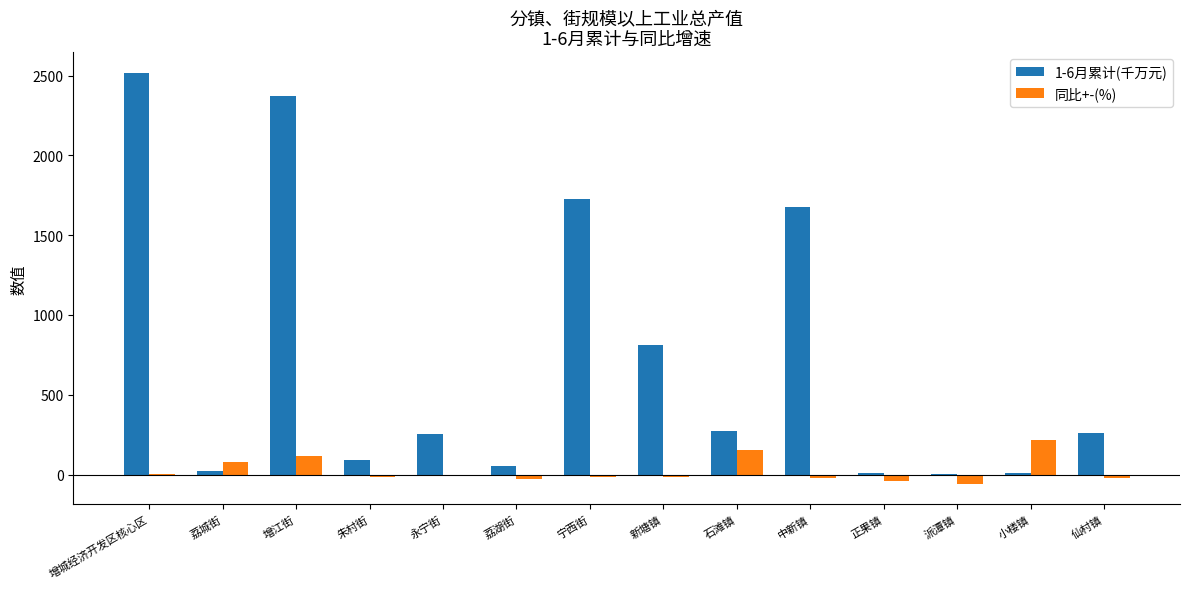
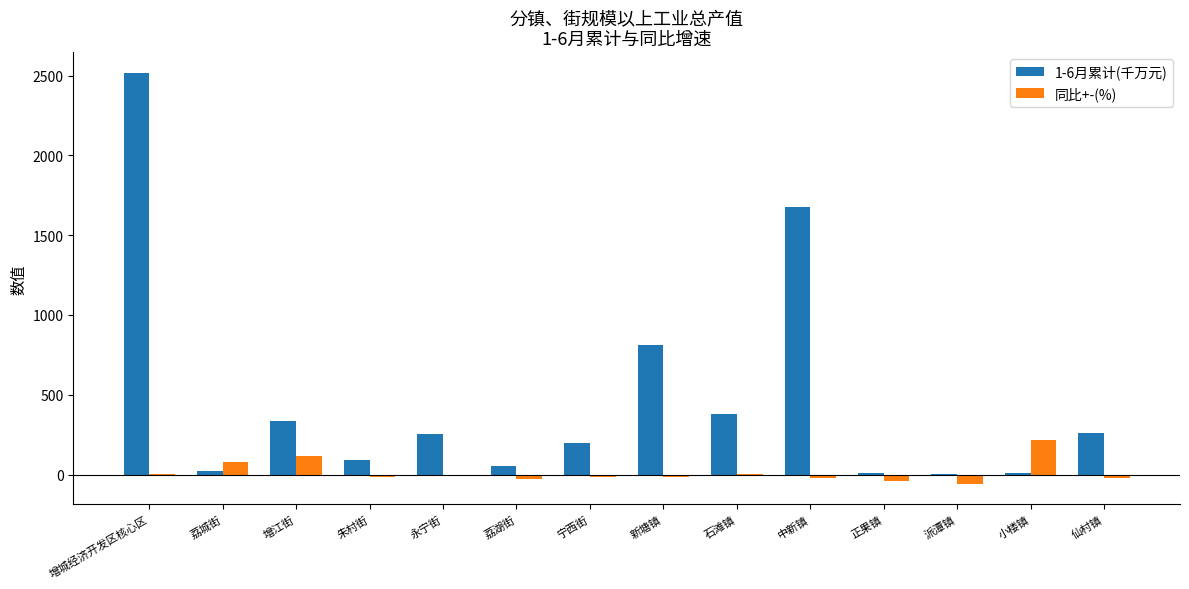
1-6月累计(千万元), 增江街: 2370 -> 340
1-6月累计(千万元), 宁西街: 1730 -> 200
1-6月累计(千万元), 石滩镇: 280 -> 380
同比+-(%), 石滩镇: 150 -> 0
